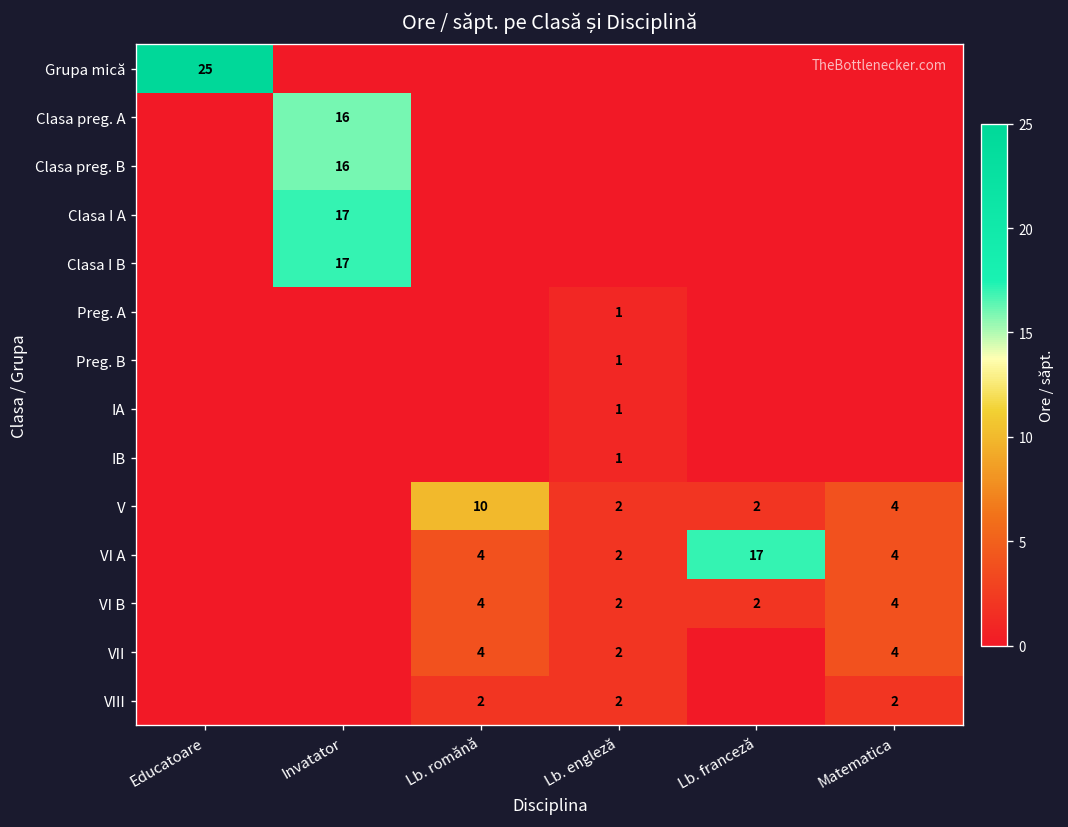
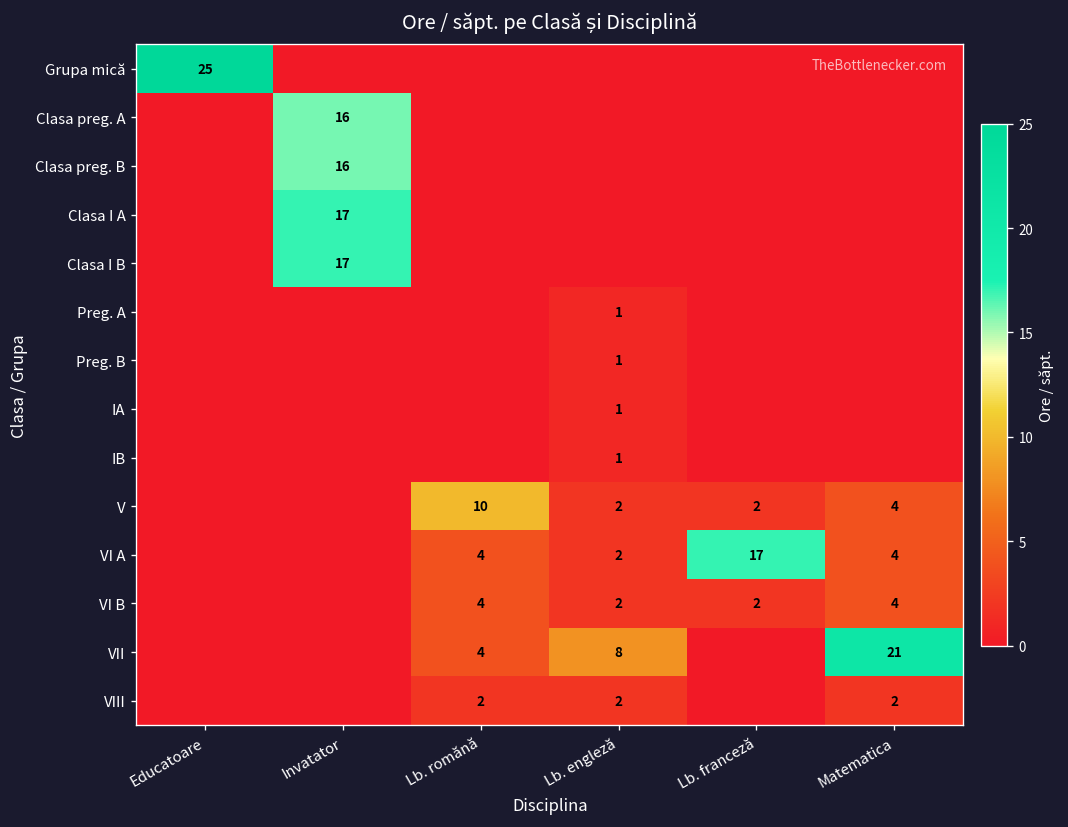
VII, Lb. engleză: 2 -> 8
VII, Matematica: 4 -> 21
